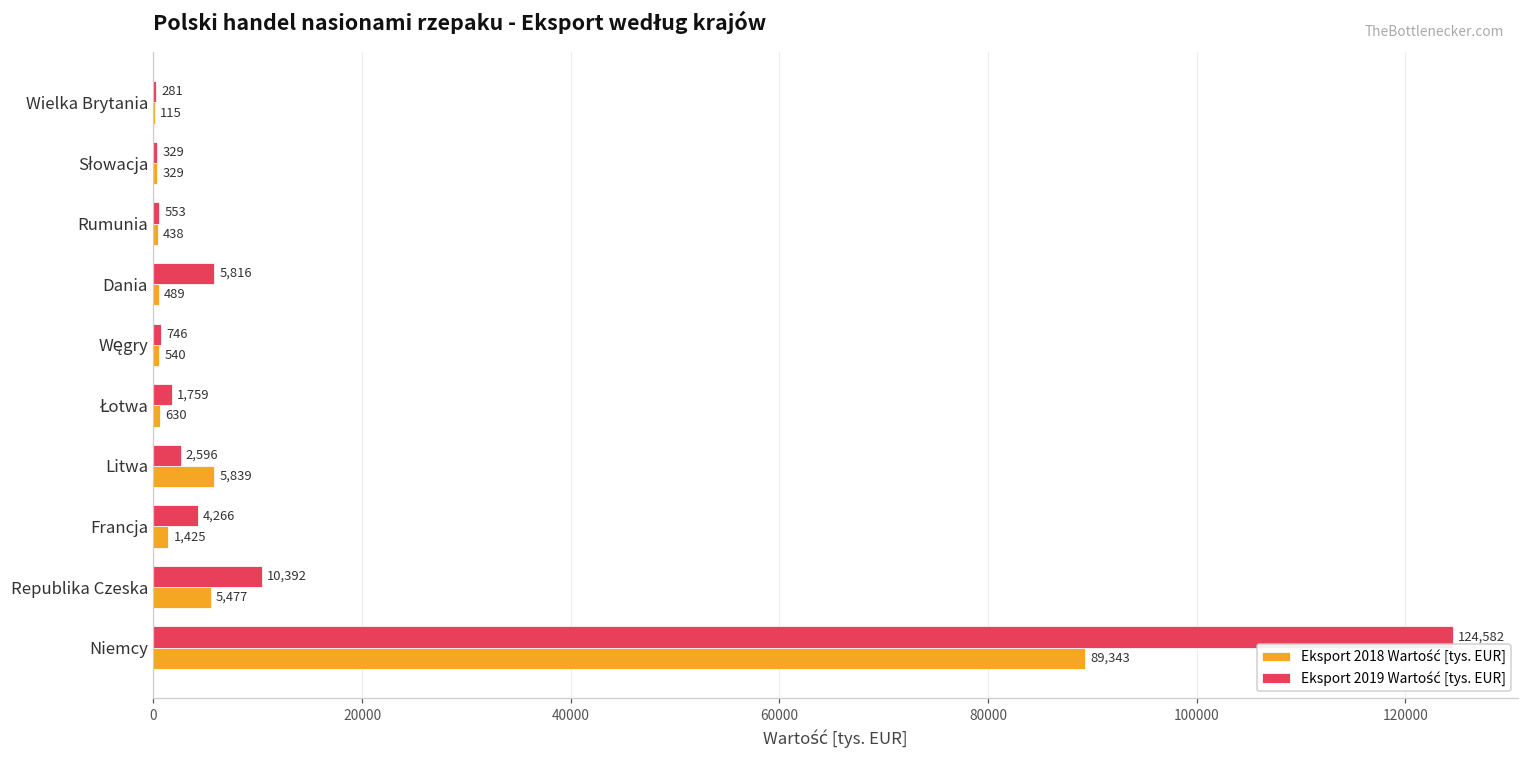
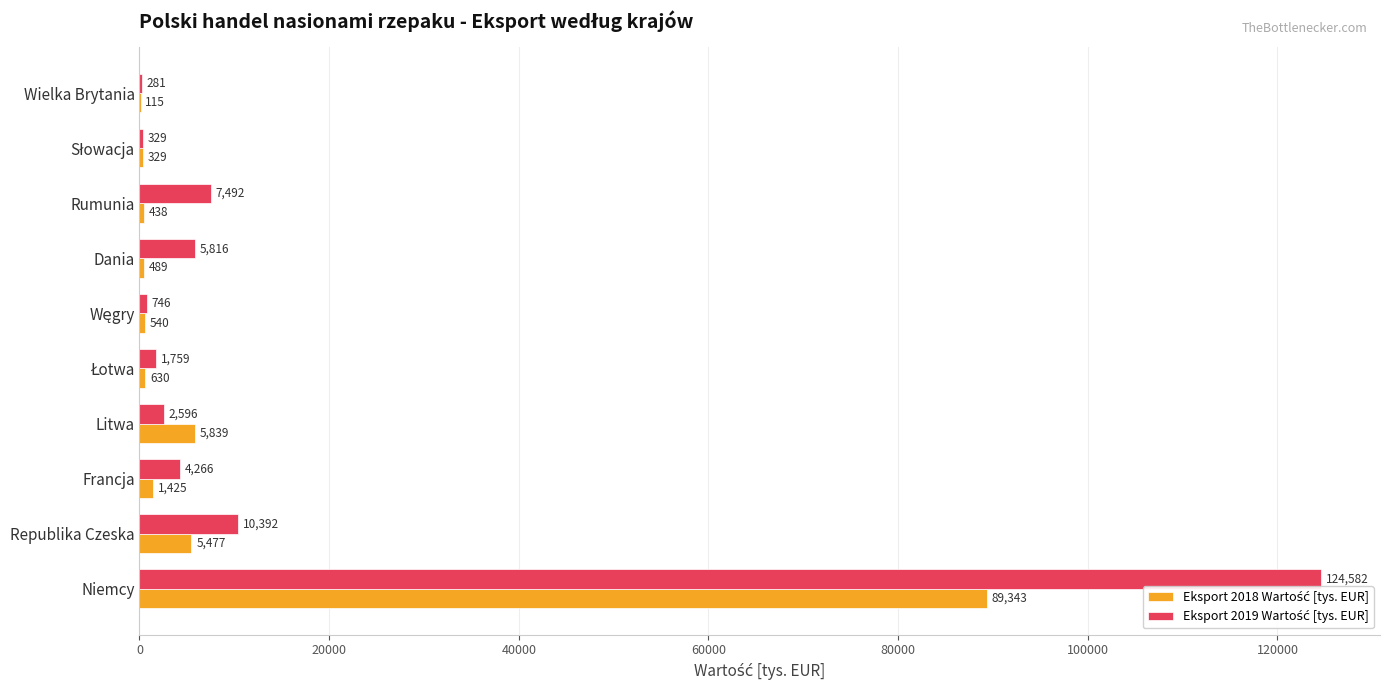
Eksport 2019 Wartość [tys. EUR], Rumunia: 553 -> 7,492
